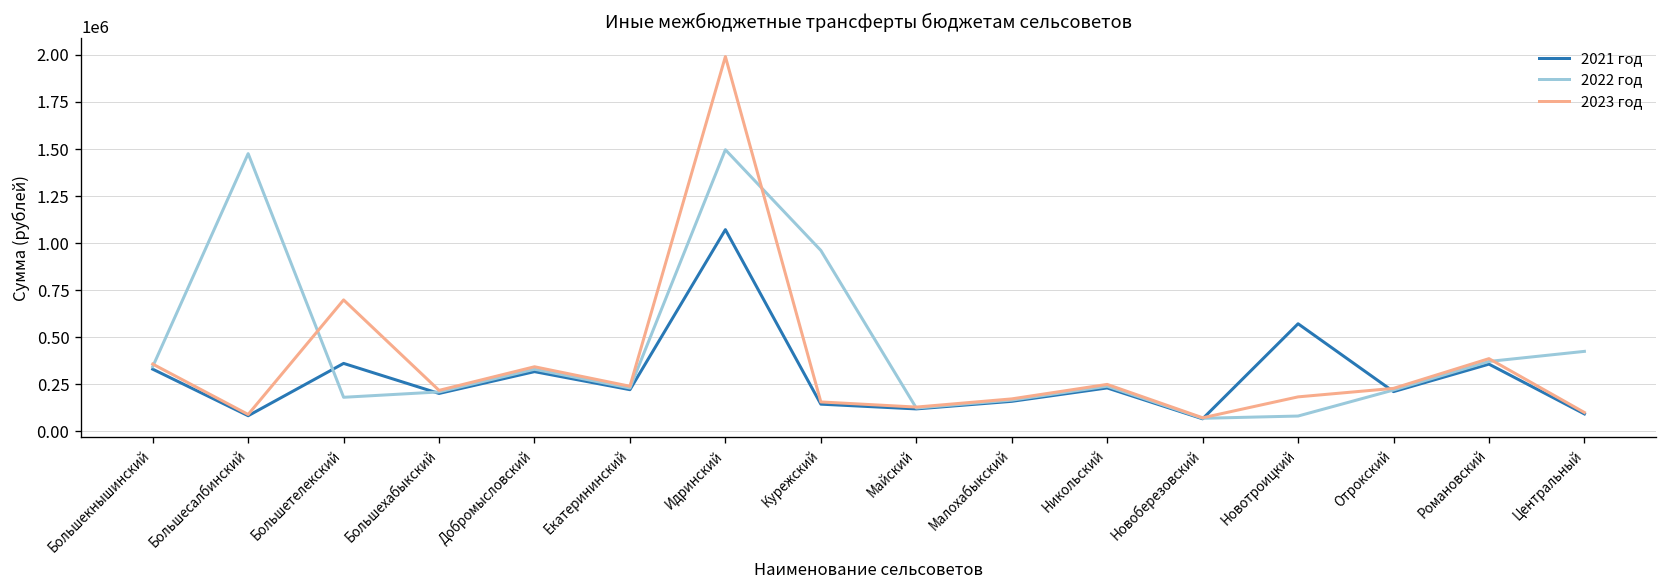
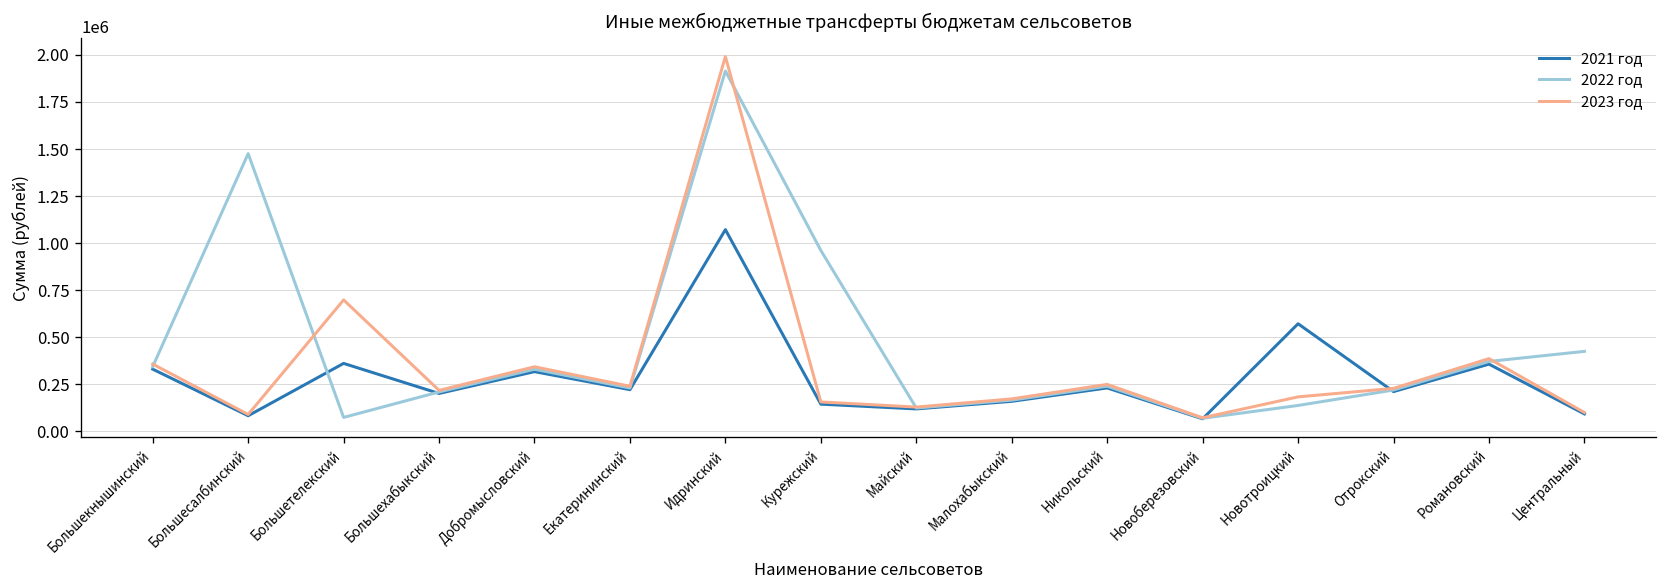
2022 год, Большетелекский: 180000 -> 70000
2022 год, Идринский: 1500000 -> 1910000
2022 год, Новотроицкий: 80000 -> 140000
